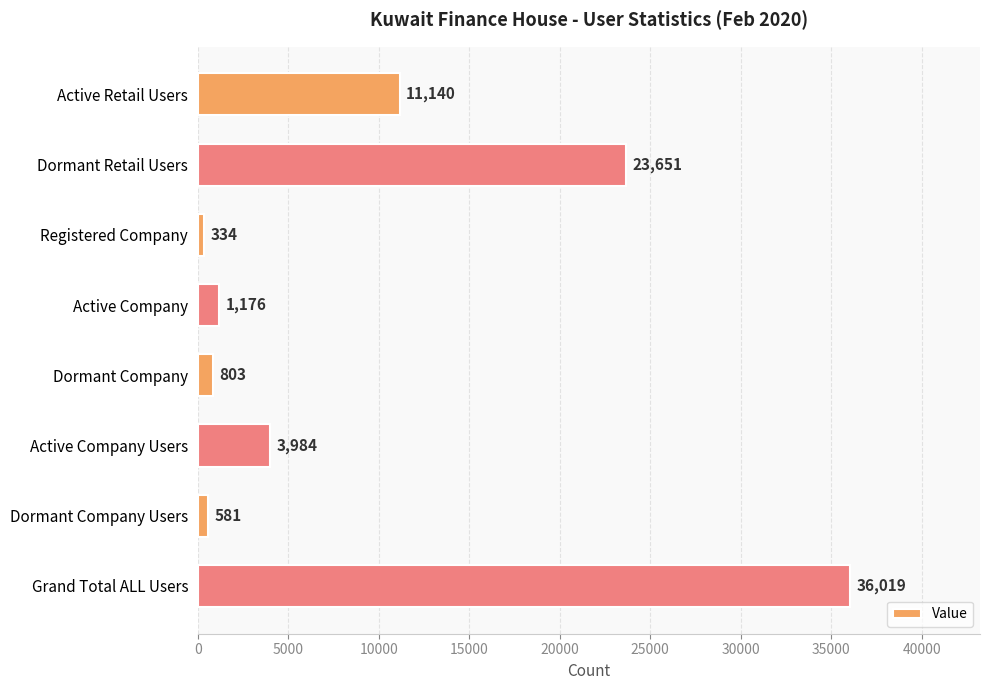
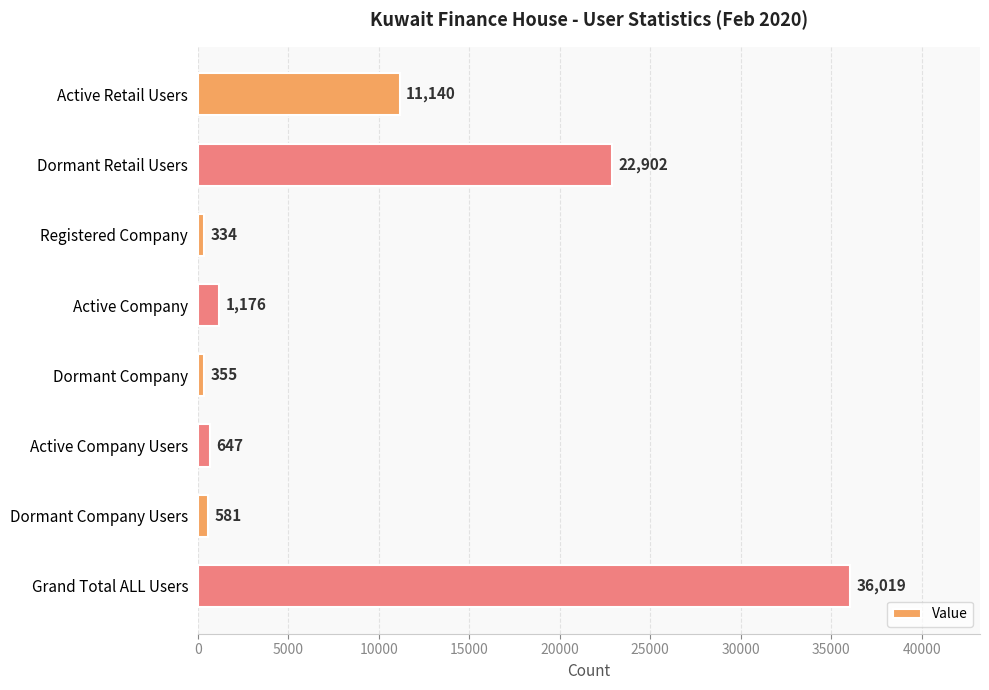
Dormant Retail Users: 23,651 -> 22,902
Dormant Company: 803 -> 355
Active Company Users: 3,984 -> 647
